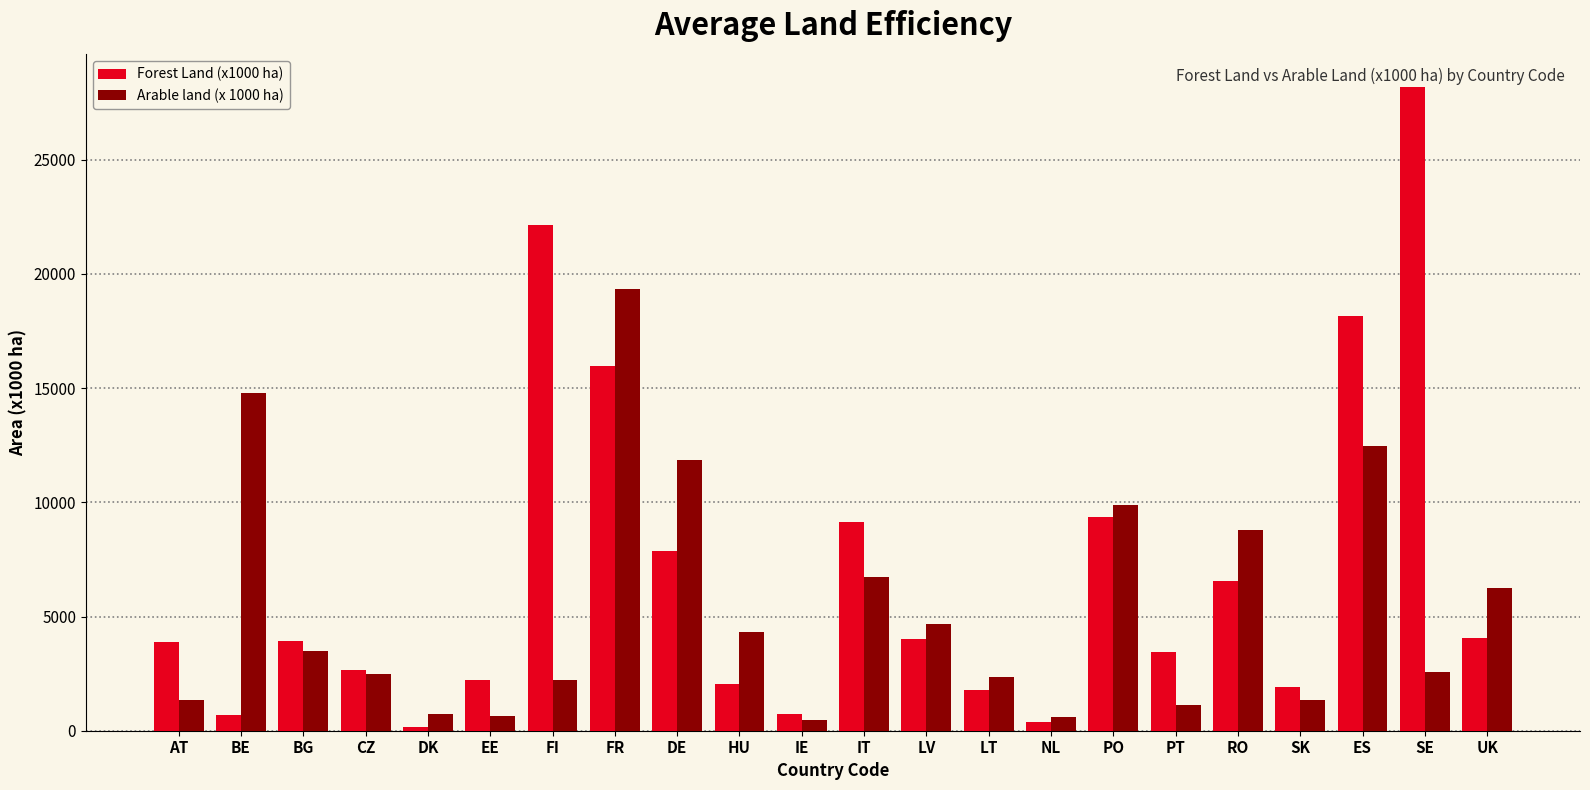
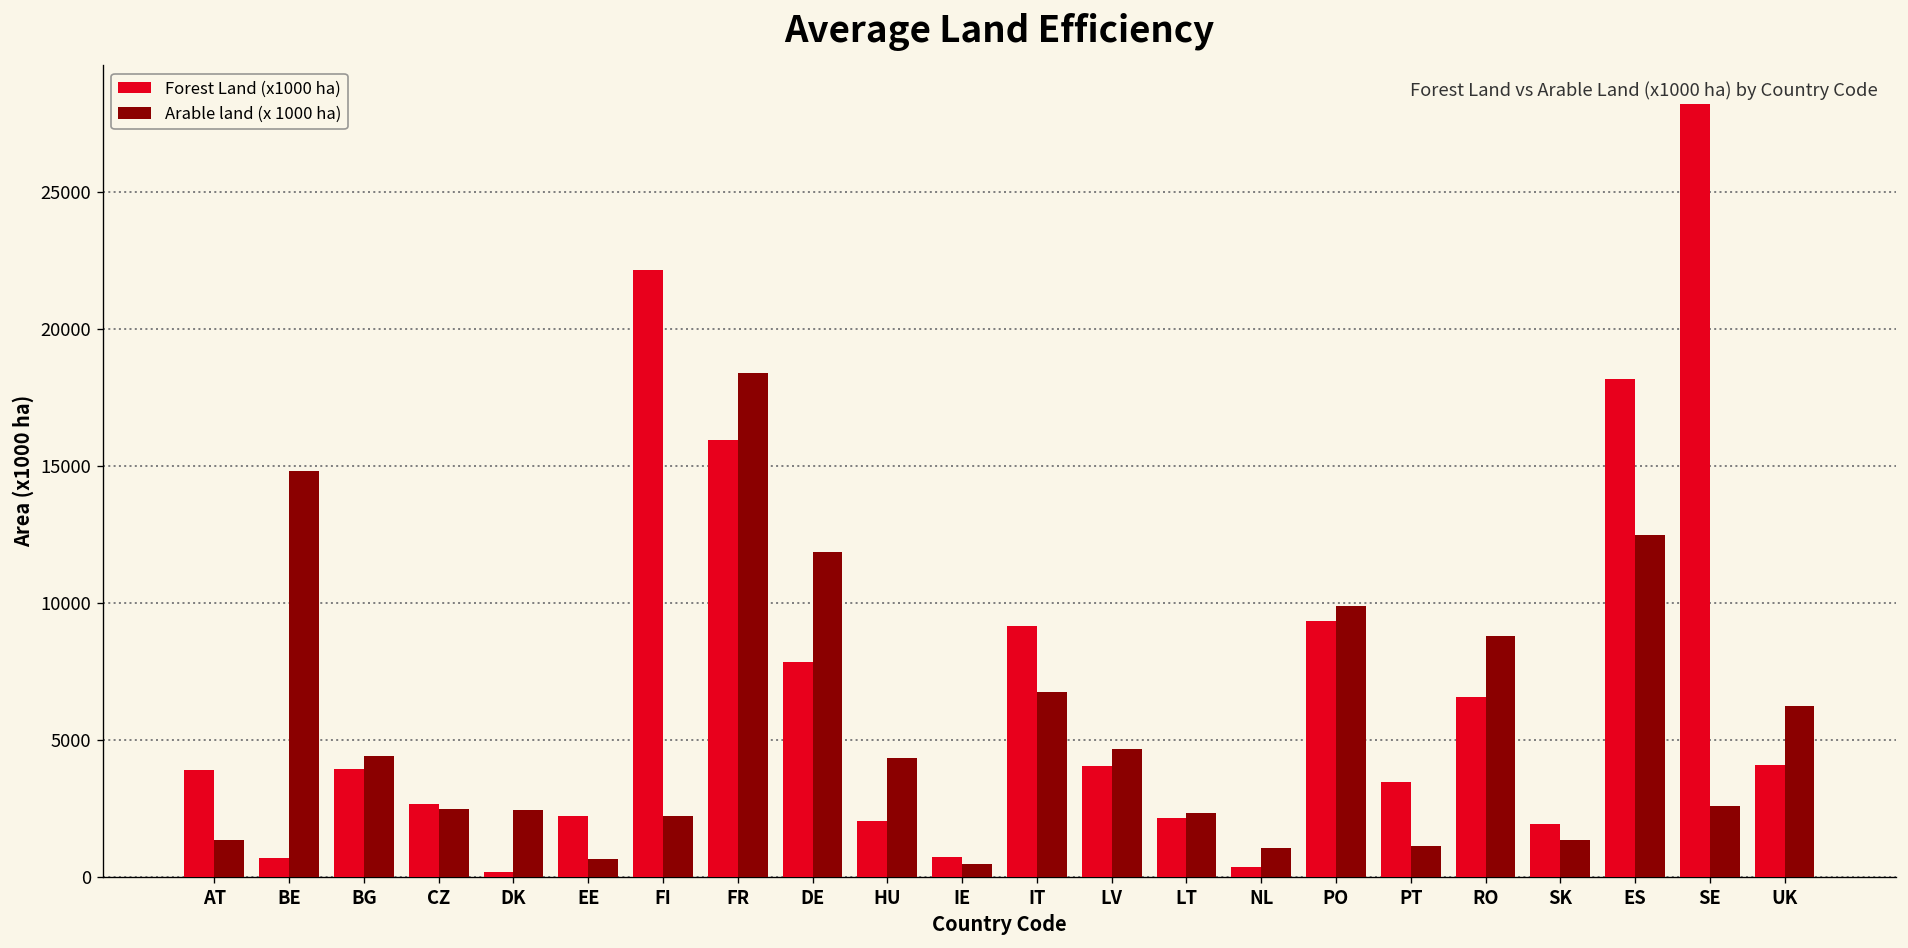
Arable land (x 1000 ha), BG: 3500 -> 4400
Arable land (x 1000 ha), DK: 700 -> 2400
Arable land (x 1000 ha), FR: 19300 -> 18400
Forest Land (x1000 ha), LT: 1800 -> 2200
Arable land (x 1000 ha), NL: 600 -> 1000
